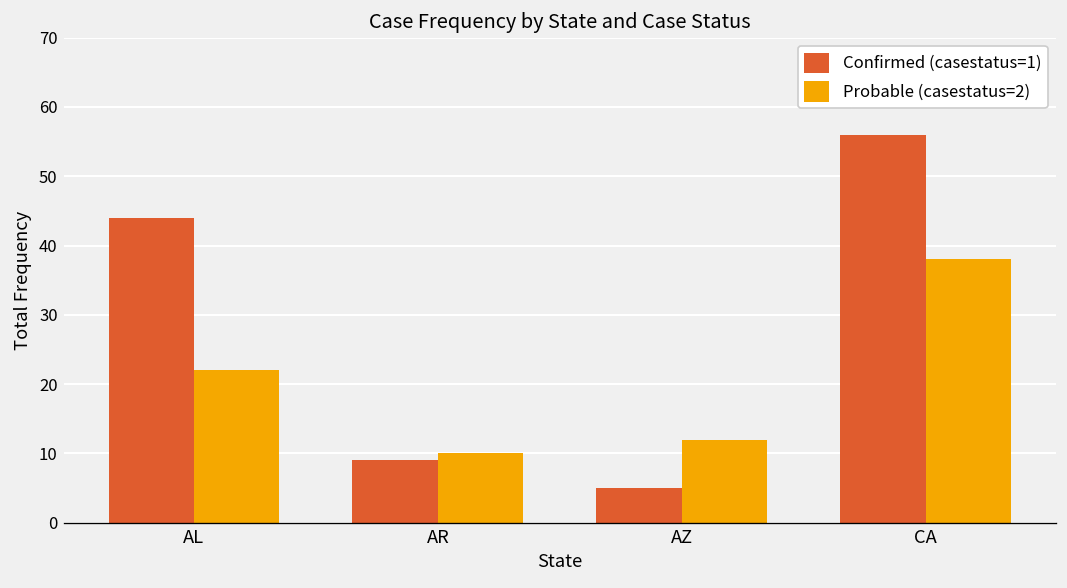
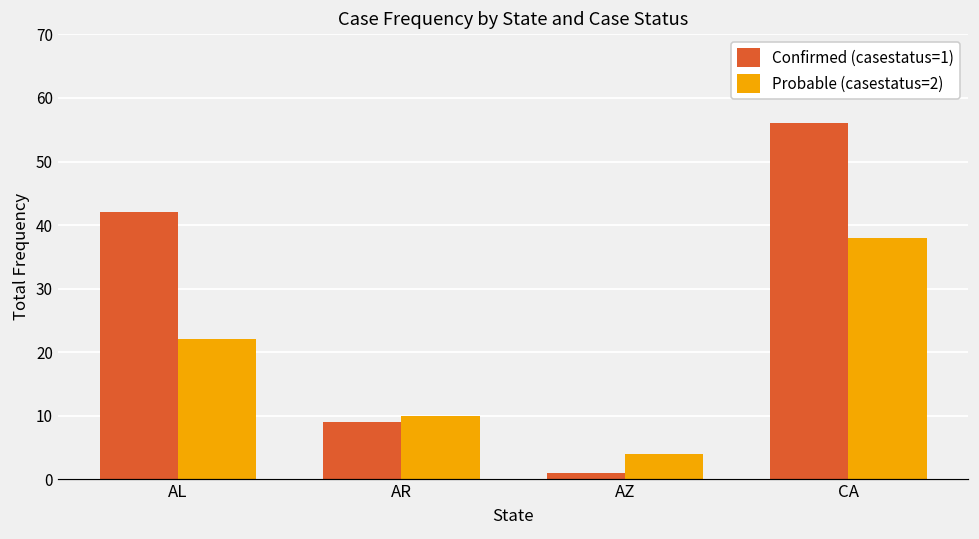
Confirmed (casestatus=1), AL: 44 -> 42
Confirmed (casestatus=1), AZ: 5 -> 1
Probable (casestatus=2), AZ: 12 -> 4
